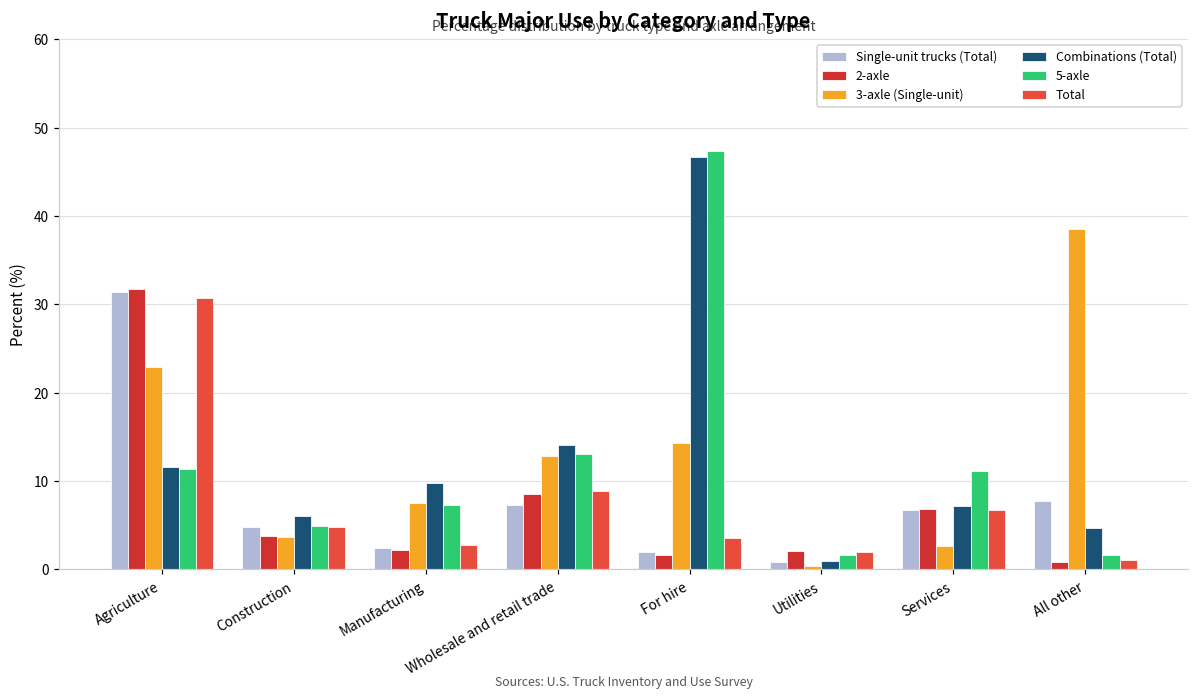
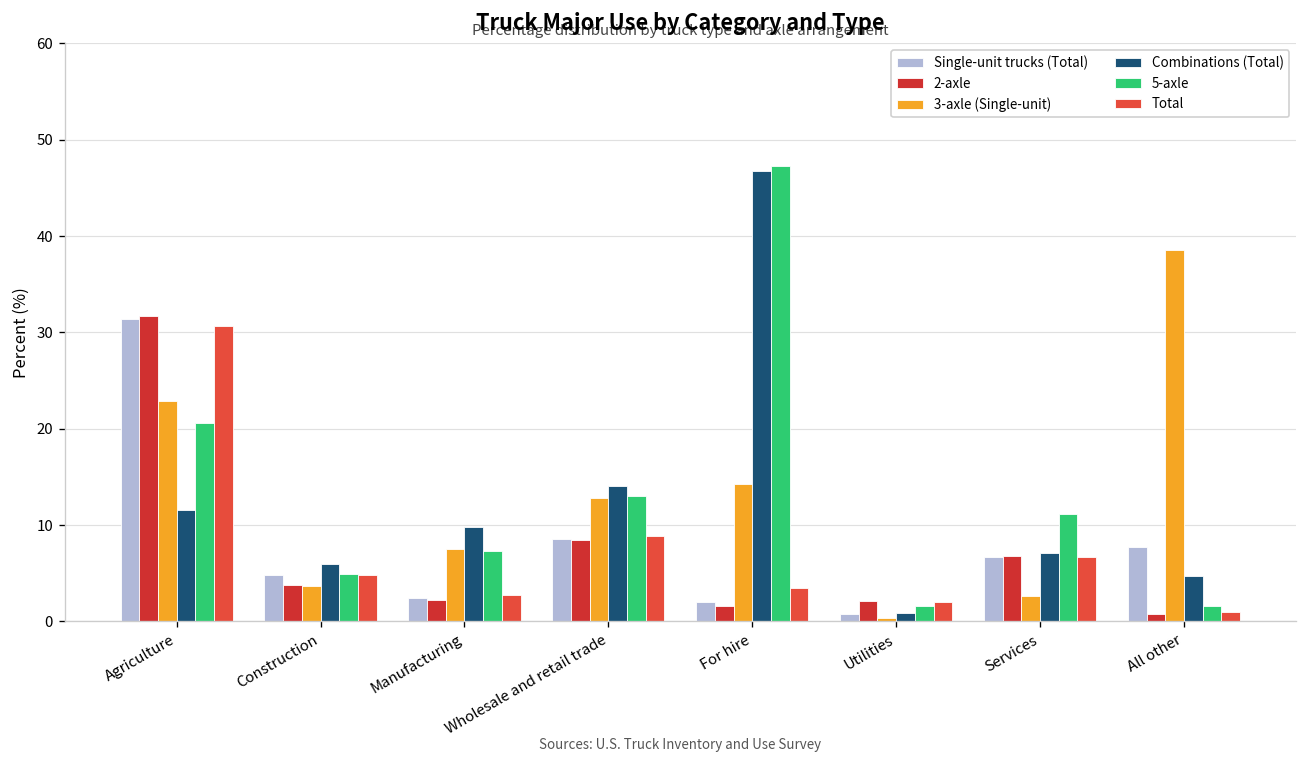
5-axle, Agriculture: 11 -> 21
Single-unit trucks (Total), Wholesale and retail trade: 7 -> 9
